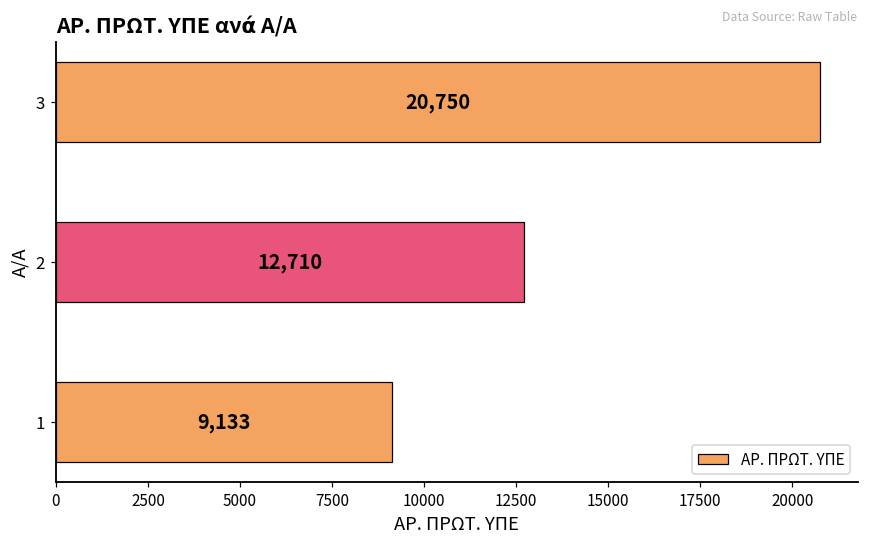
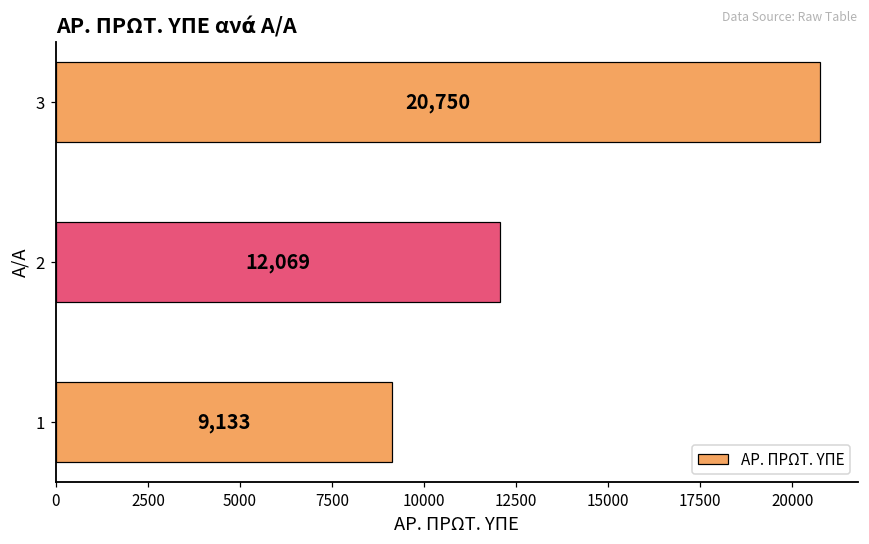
2: 12,710 -> 12,069
